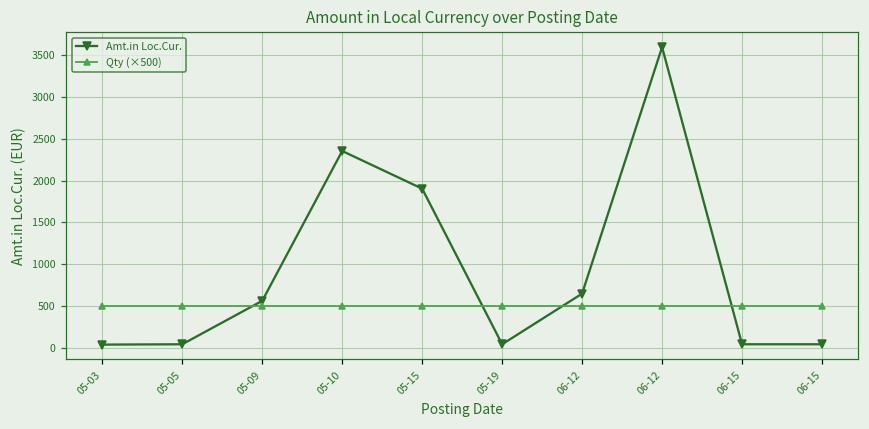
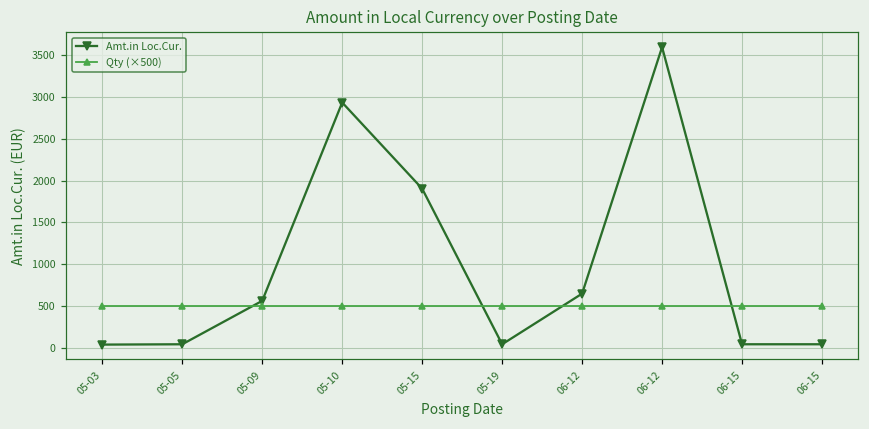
Amt.in Loc.Cur., 05-10: 2400 -> 2900
